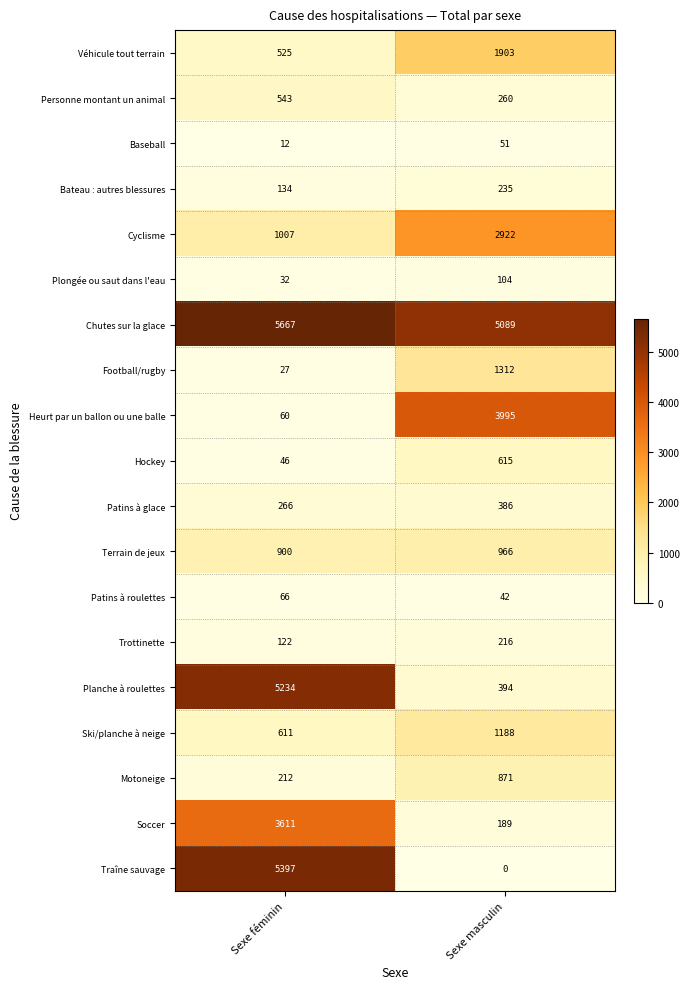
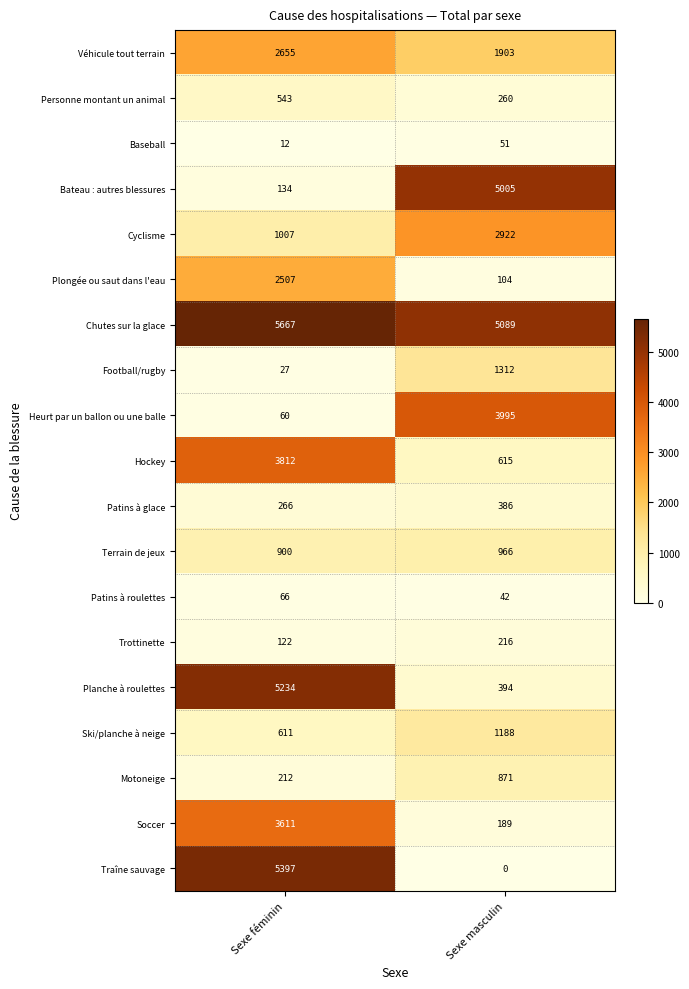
Véhicule tout terrain, Sexe féminin: 525 -> 2655
Bateau : autres blessures, Sexe masculin: 235 -> 5005
Plongée ou saut dans l'eau, Sexe féminin: 32 -> 2507
Hockey, Sexe féminin: 46 -> 3812
